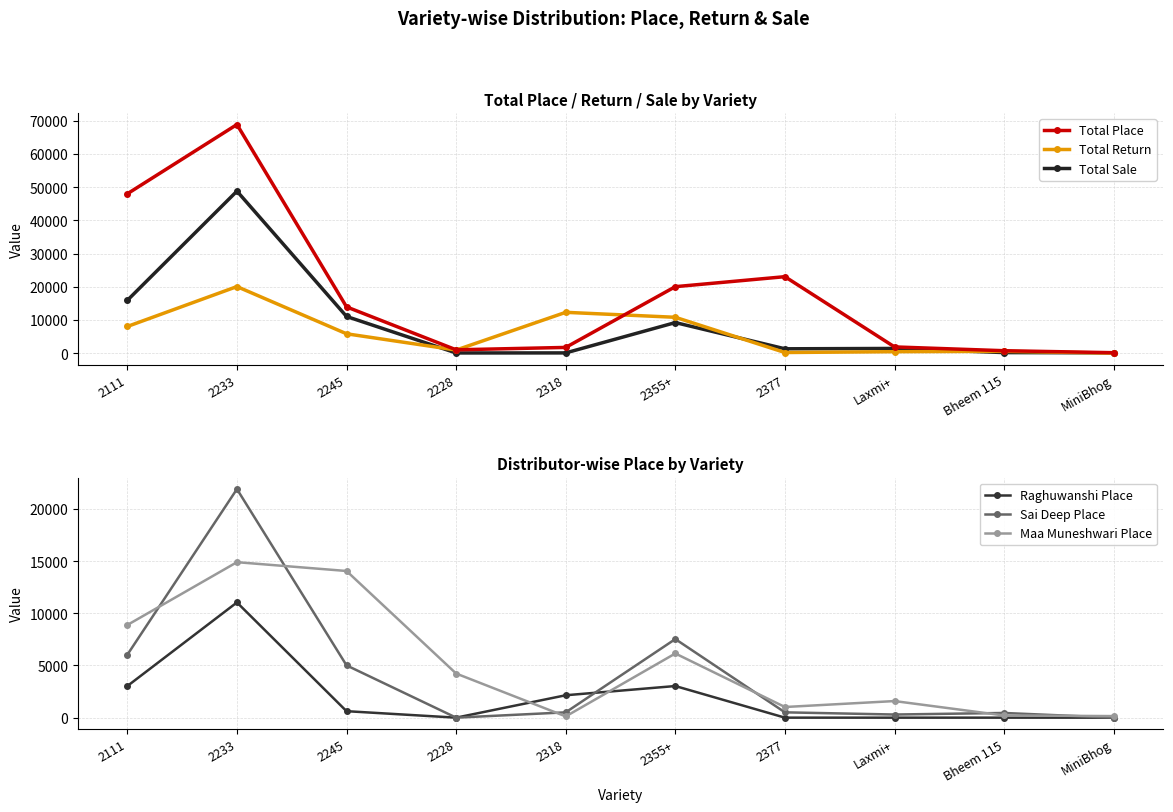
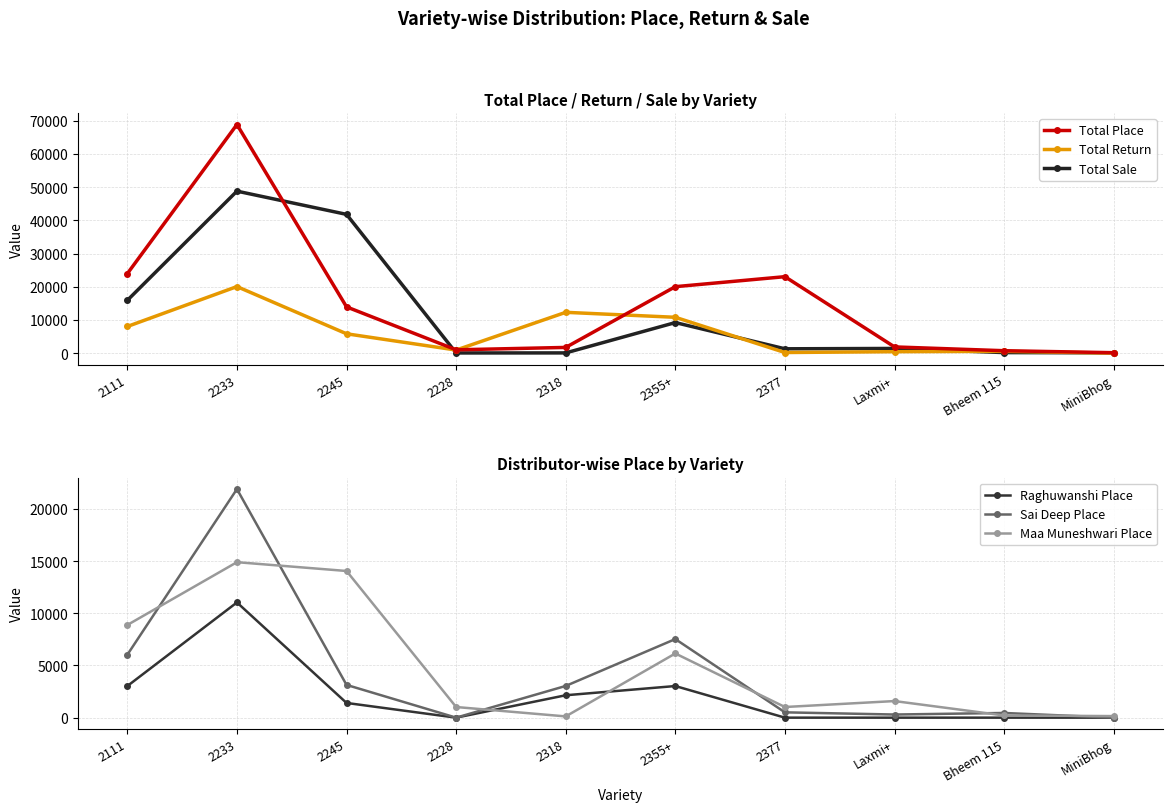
Total Place / Return / Sale by Variety, Total Place, 2111: 48000 -> 24000
Total Place / Return / Sale by Variety, Total Sale, 2245: 11000 -> 42000
Distributor-wise Place by Variety, Raghuwanshi Place, 2245: 600 -> 1400
Distributor-wise Place by Variety, Sai Deep Place, 2245: 5000 -> 3100
Distributor-wise Place by Variety, Maa Muneshwari Place, 2228: 4200 -> 1000
Distributor-wise Place by Variety, Sai Deep Place, 2318: 500 -> 3000
